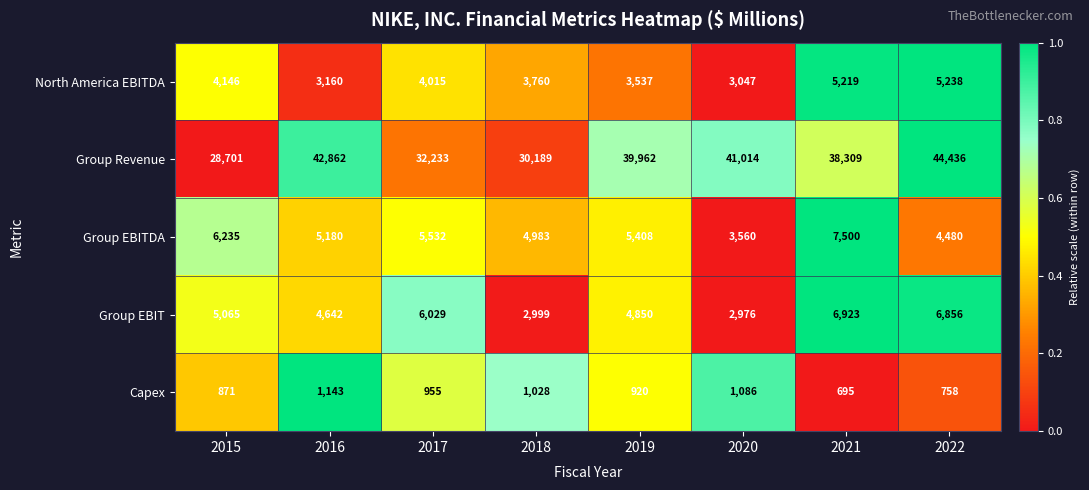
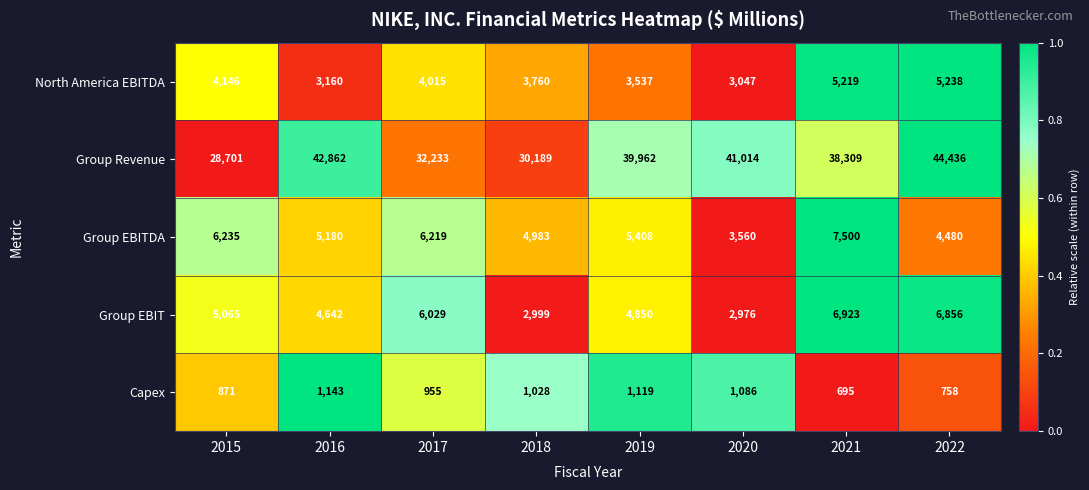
Group EBITDA, 2017: 5,532 -> 6,219
Capex, 2019: 920 -> 1,119
